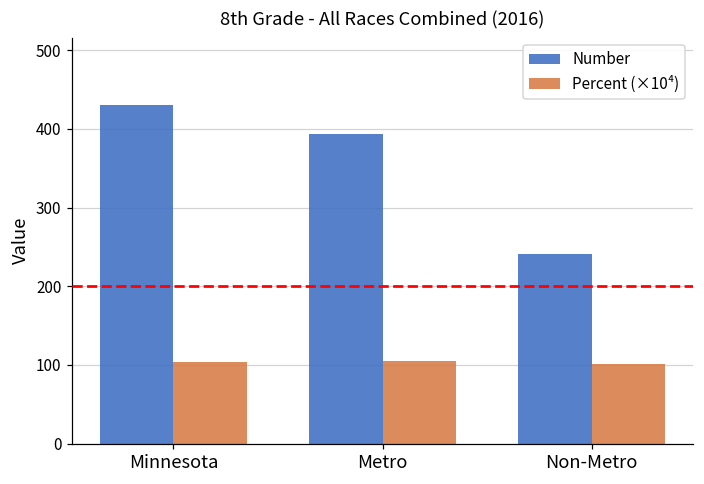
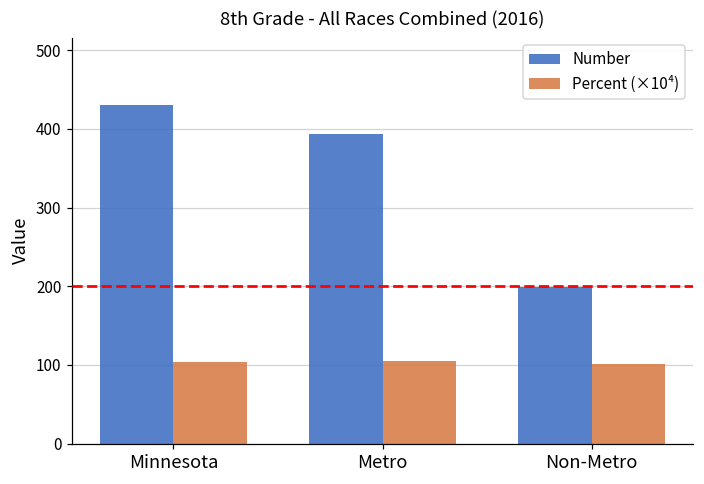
Number, Non-Metro: 240 -> 200
